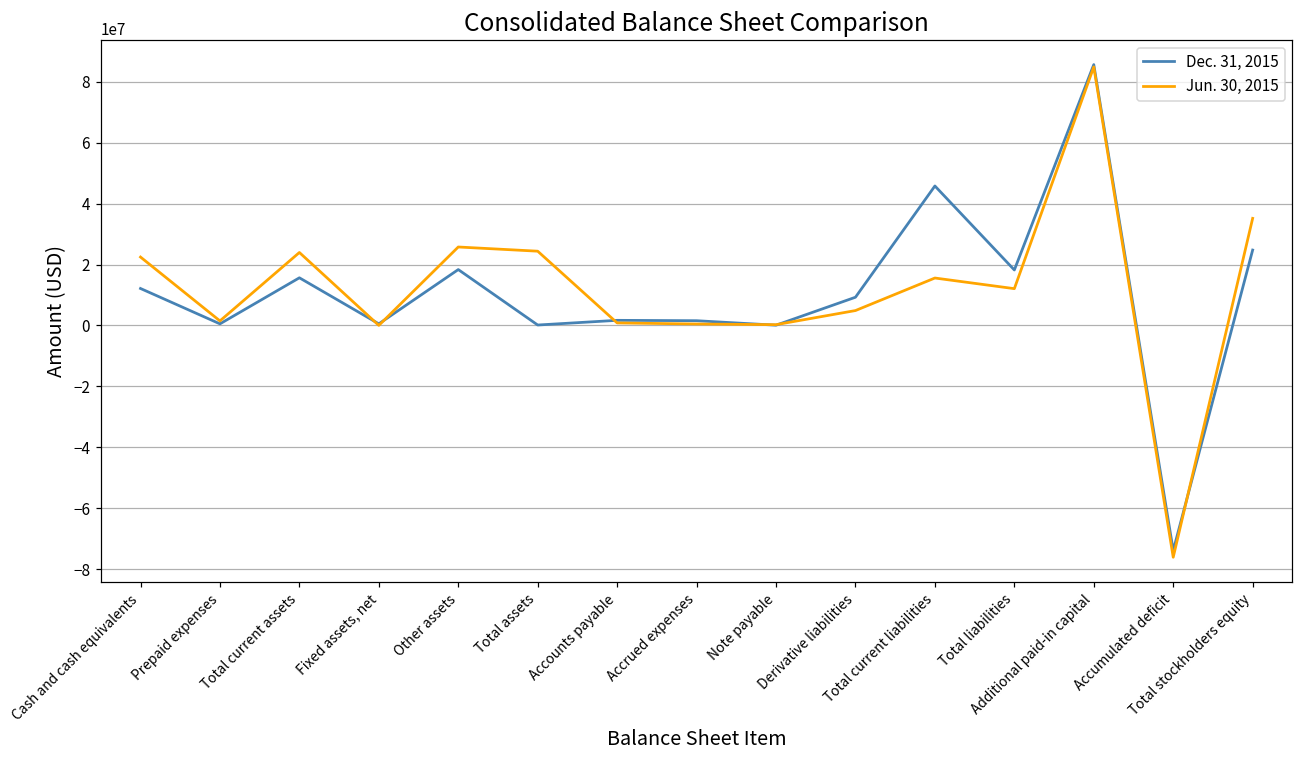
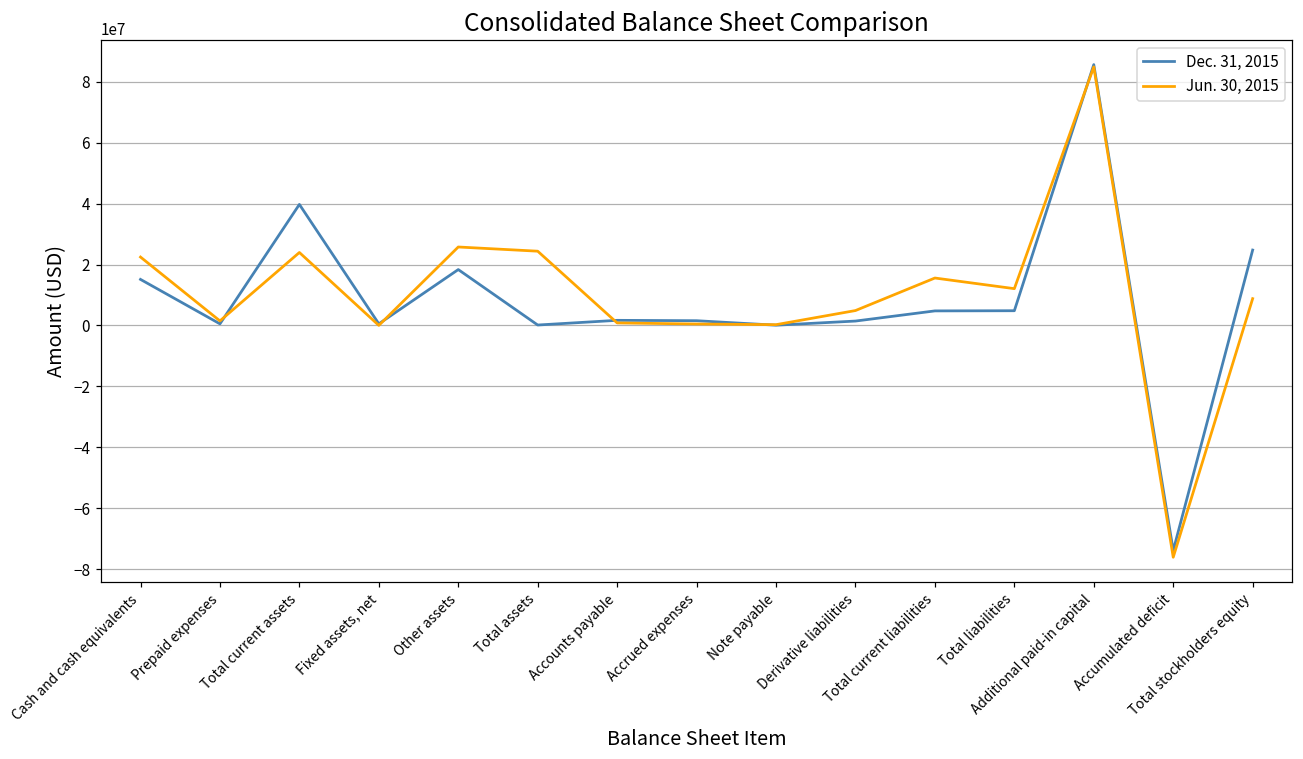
Dec. 31, 2015, Cash and cash equivalents: 12000000 -> 15000000
Dec. 31, 2015, Total current assets: 16000000 -> 40000000
Dec. 31, 2015, Derivative liabilities: 9000000 -> 1000000
Dec. 31, 2015, Total current liabilities: 46000000 -> 5000000
Dec. 31, 2015, Total liabilities: 18000000 -> 5000000
Jun. 30, 2015, Total stockholders equity: 35000000 -> 9000000
